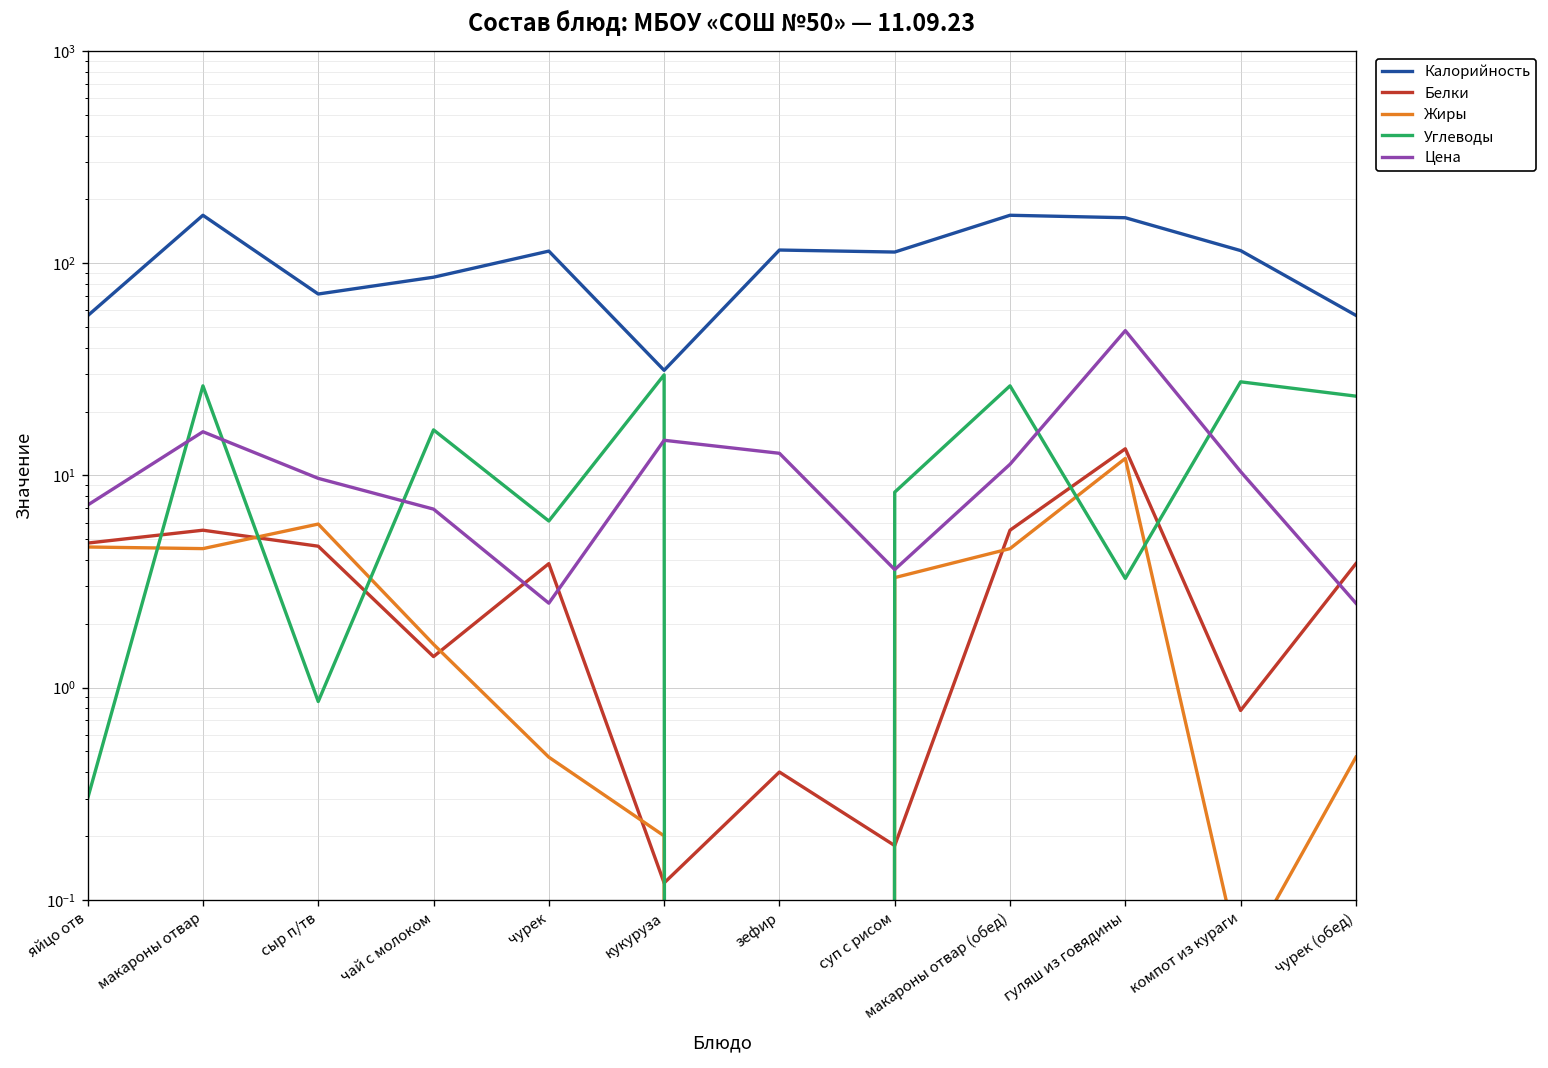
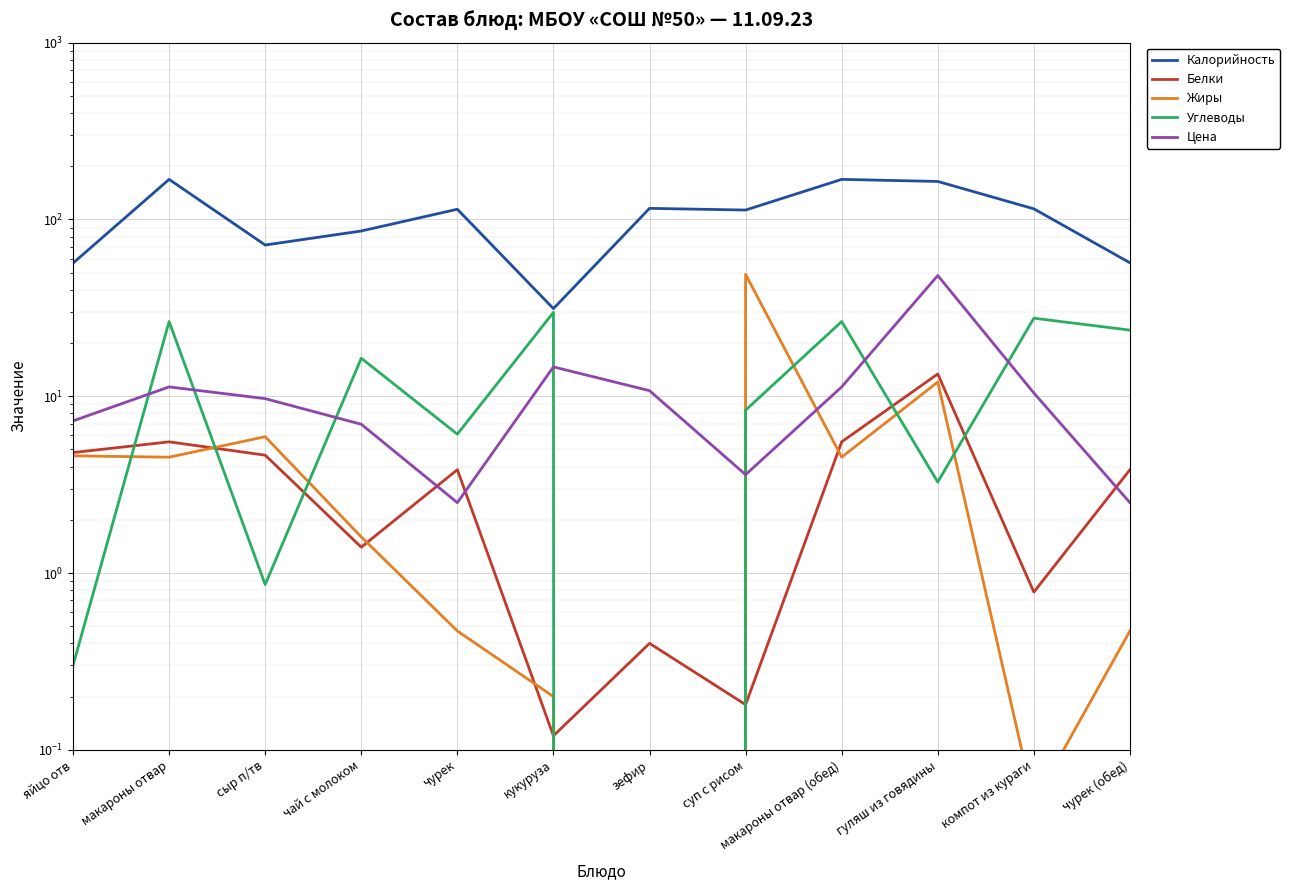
Цена, макароны отвар: 16 -> 11
Цена, зефир: 13 -> 11
Жиры, суп с рисом: 3.3 -> 49
